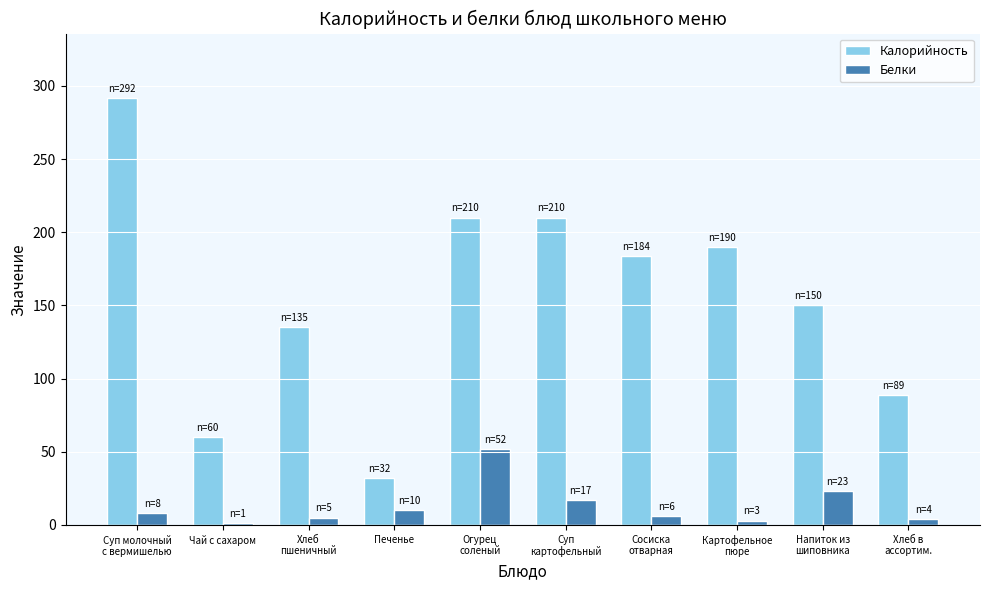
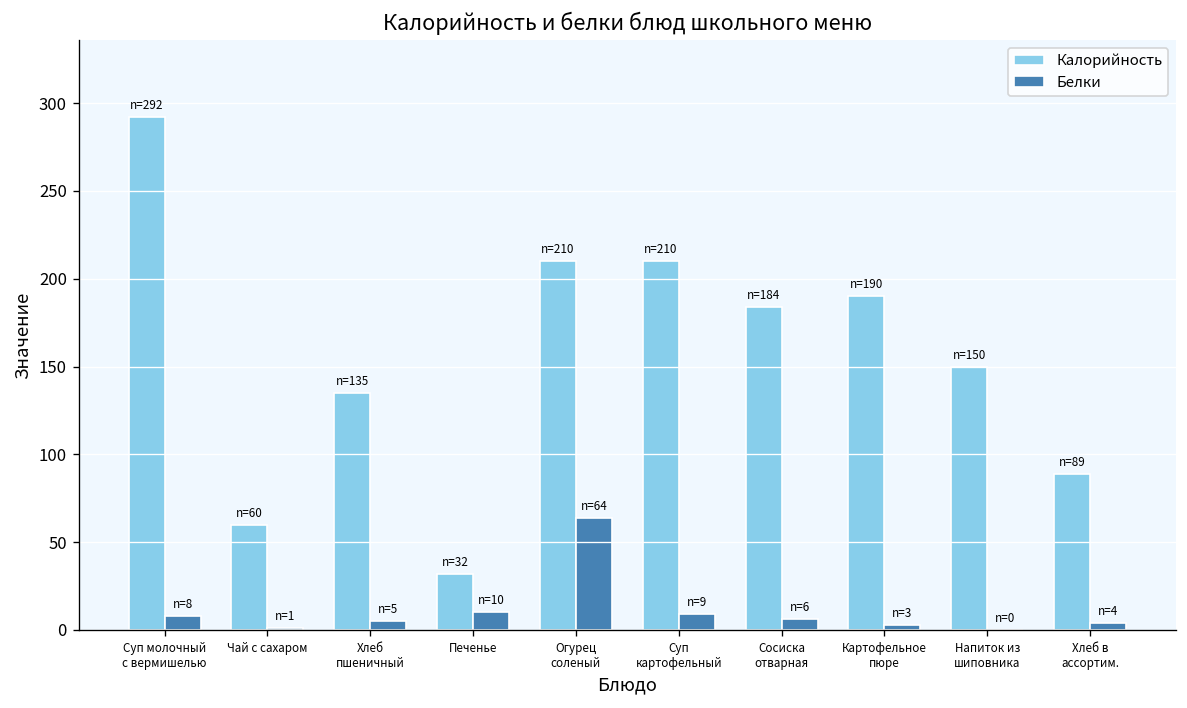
Белки, Огурец соленый: 52 -> 64
Белки, Суп картофельный: 17 -> 9
Белки, Напиток из шиповника: 23 -> 0
